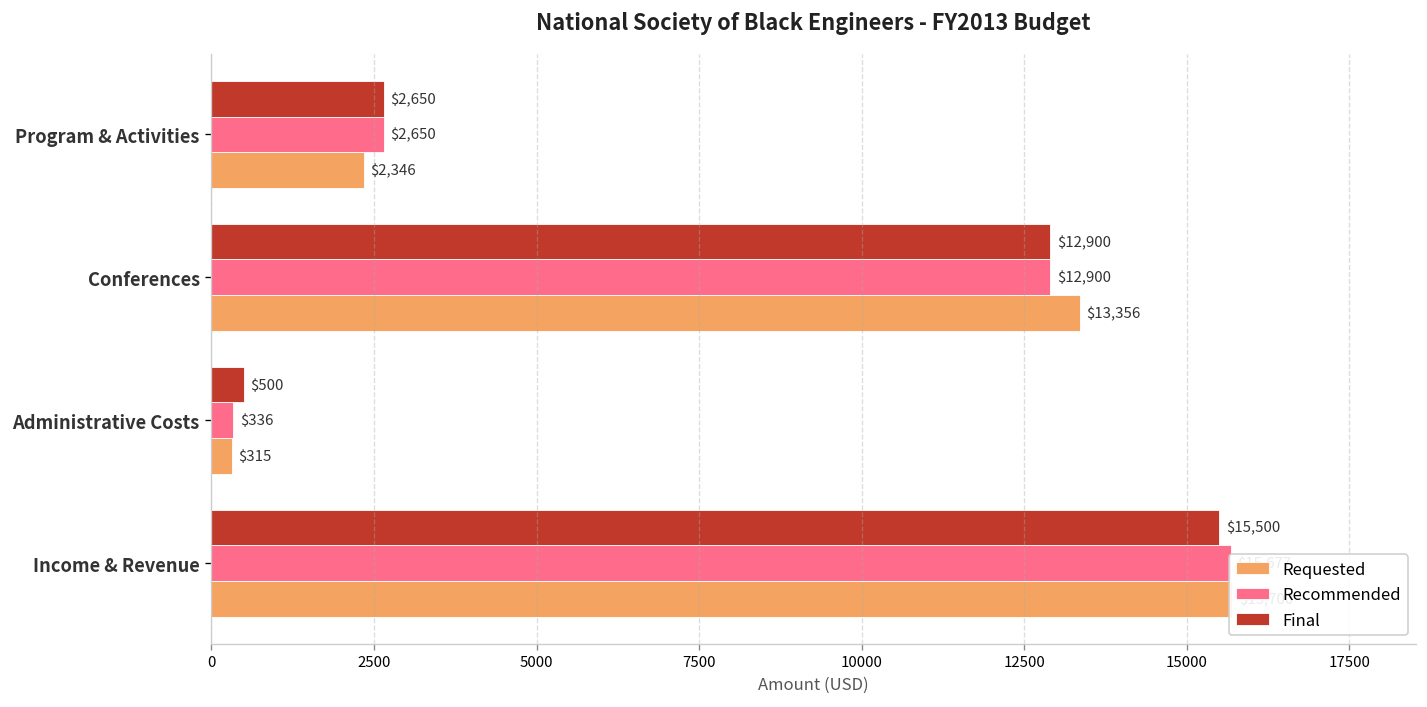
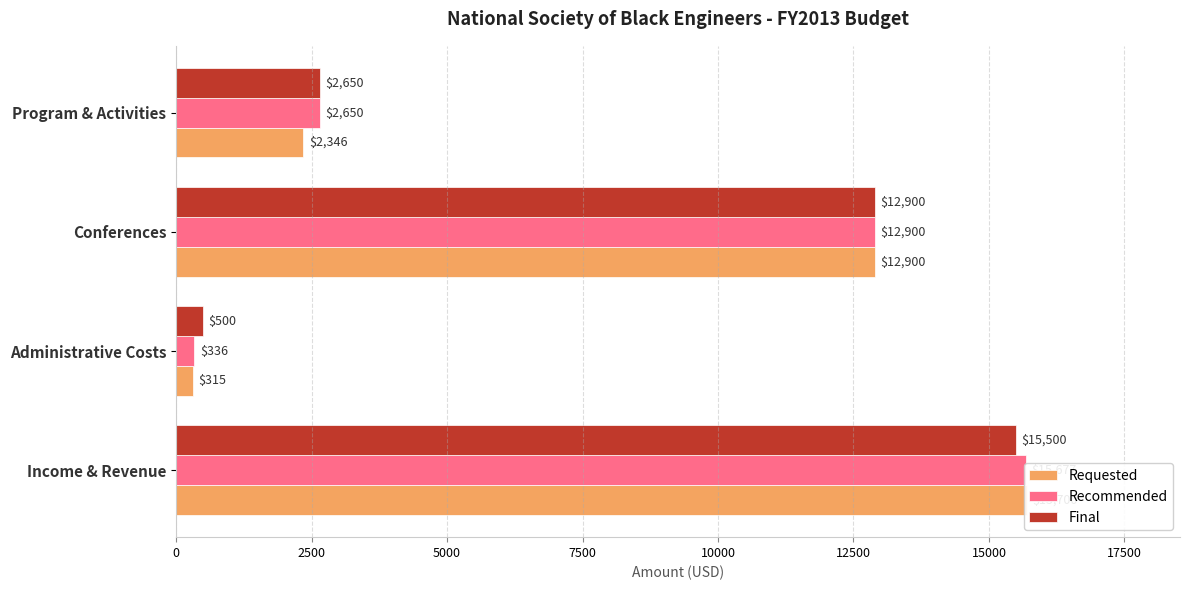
Requested, Conferences: $13,356 -> $12,900
